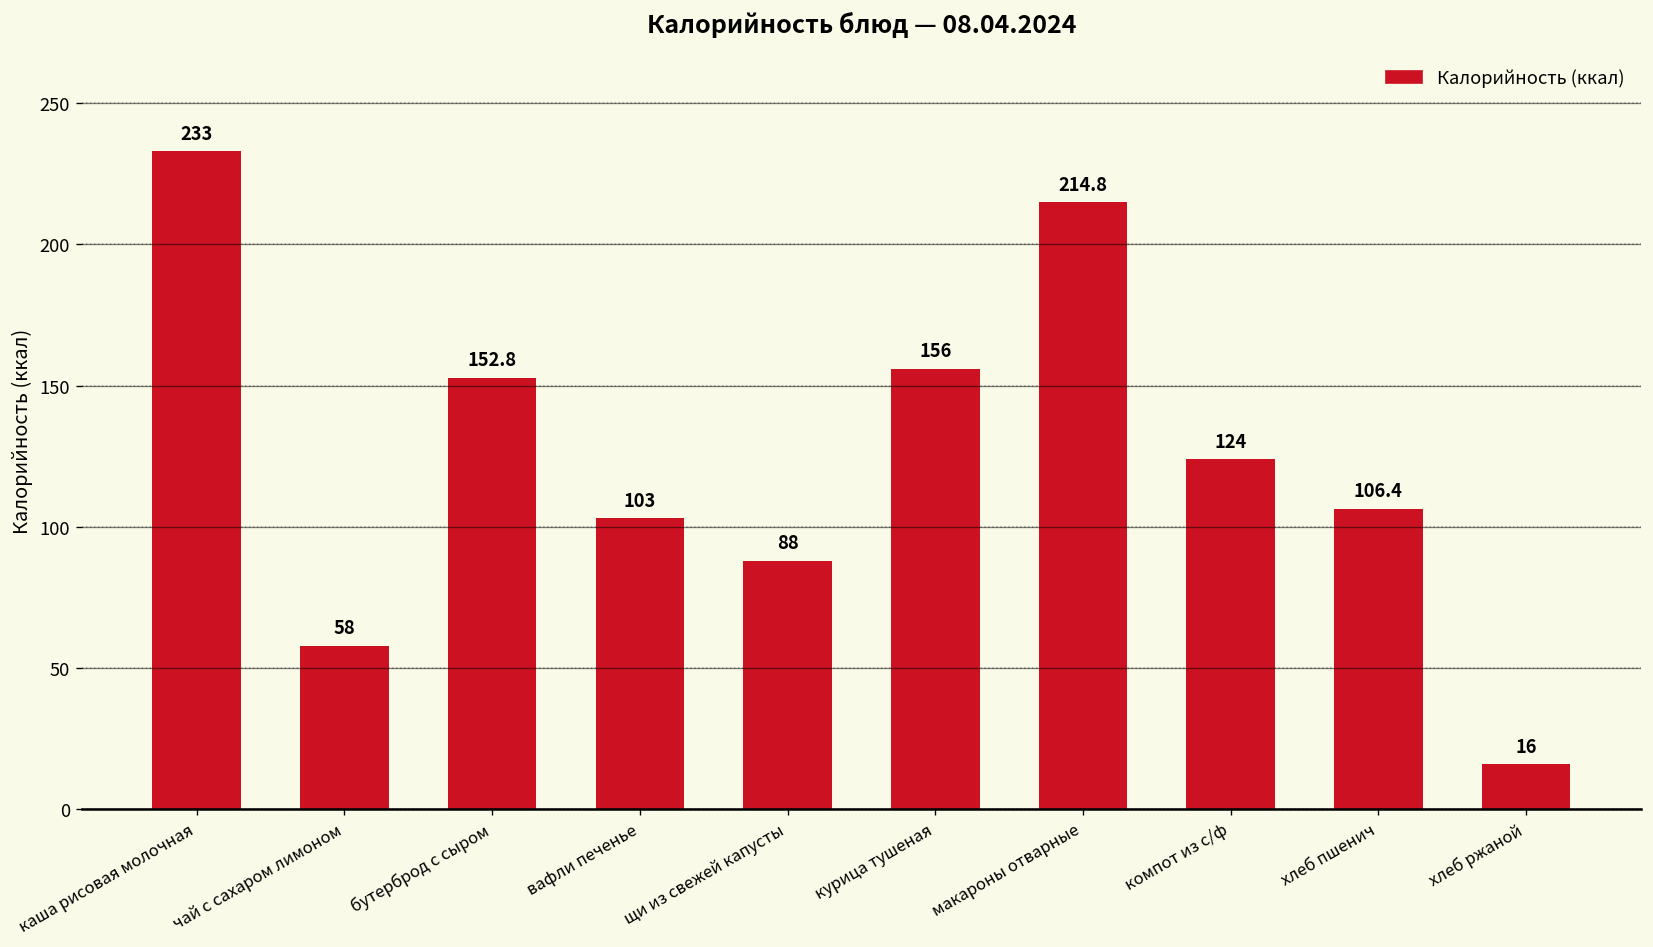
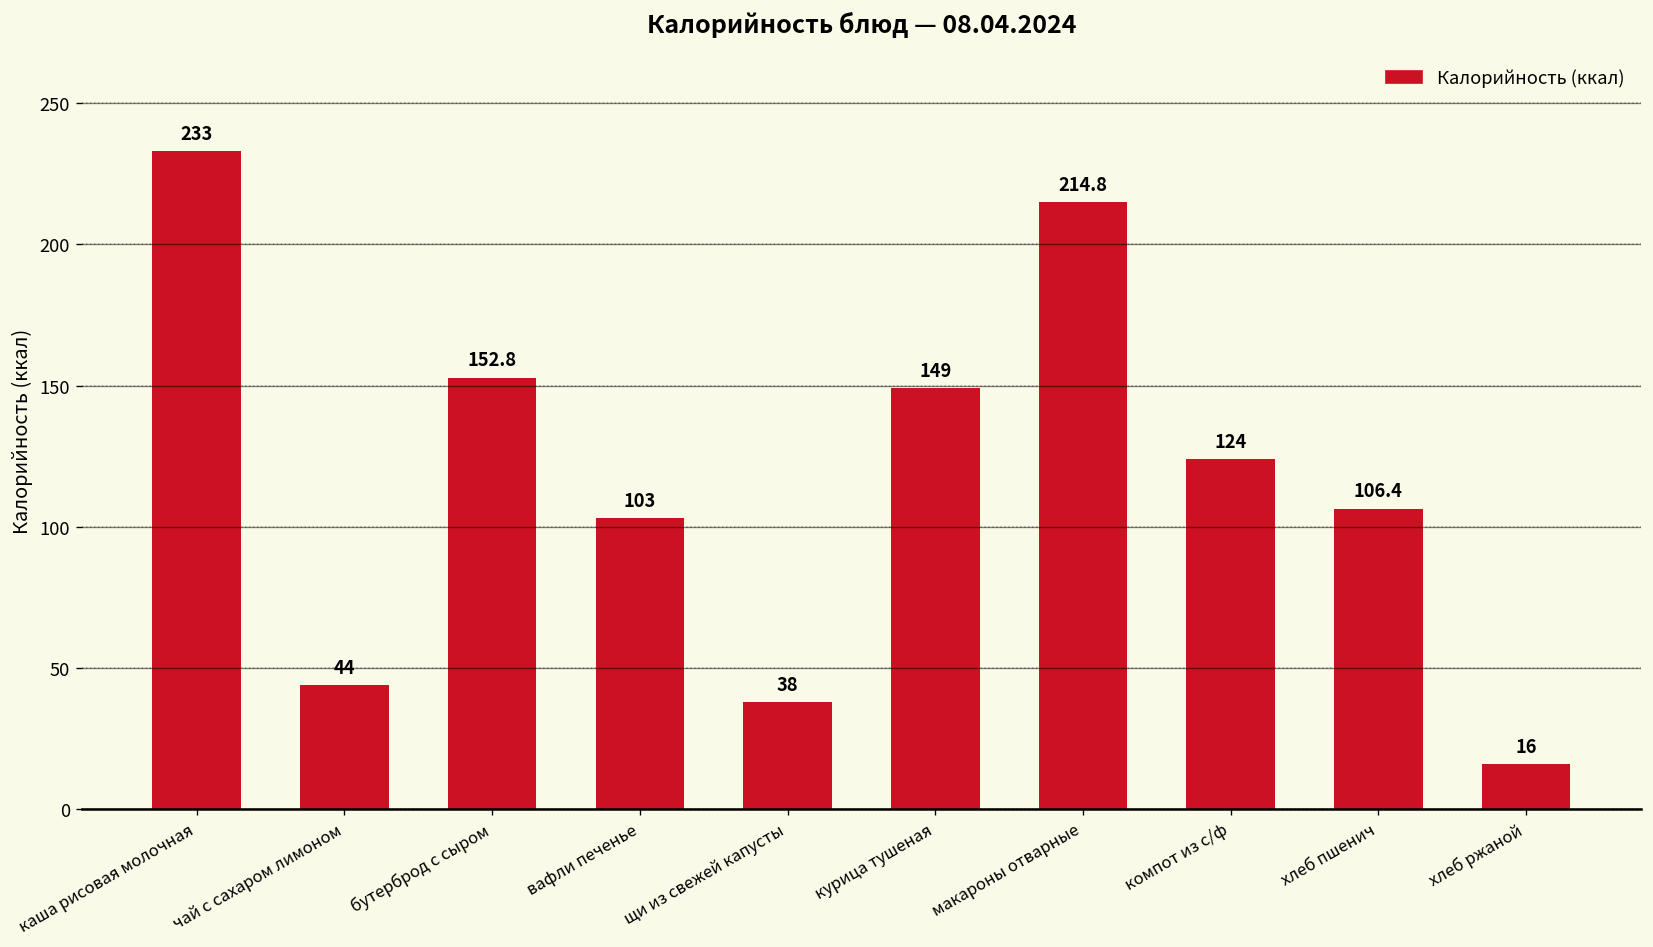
чай с сахаром лимоном: 58 -> 44
щи из свежей капусты: 88 -> 38
курица тушеная: 156 -> 149
